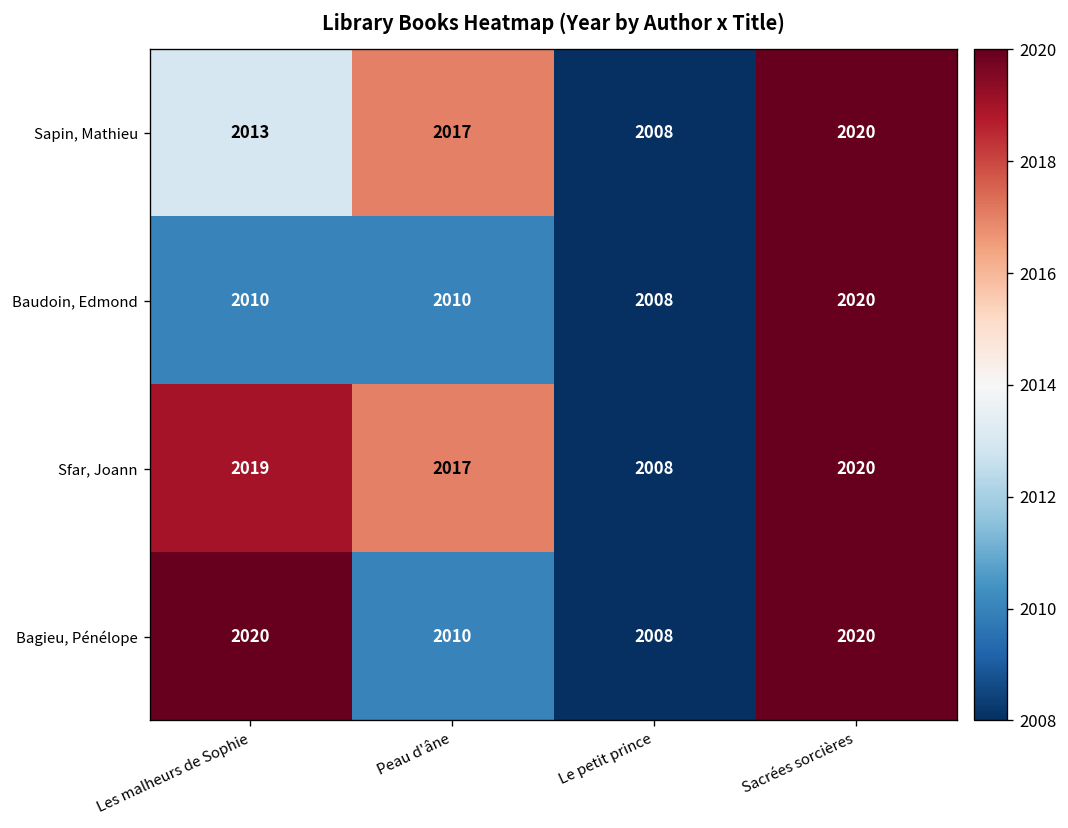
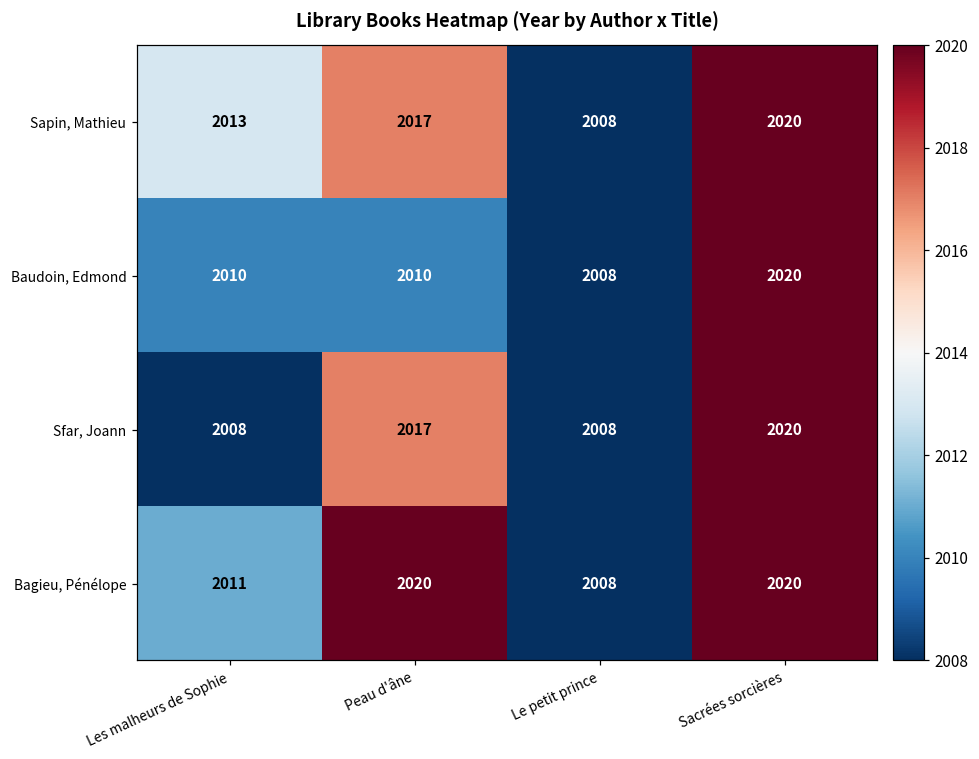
Sfar, Joann, Les malheurs de Sophie: 2019 -> 2008
Bagieu, Pénélope, Les malheurs de Sophie: 2020 -> 2011
Bagieu, Pénélope, Peau d'âne: 2010 -> 2020
